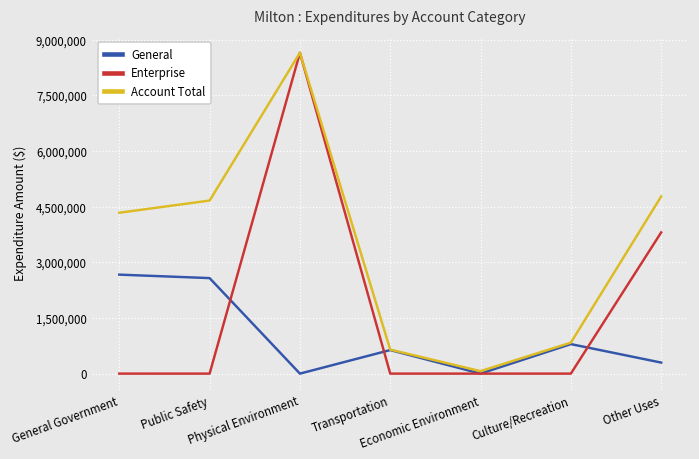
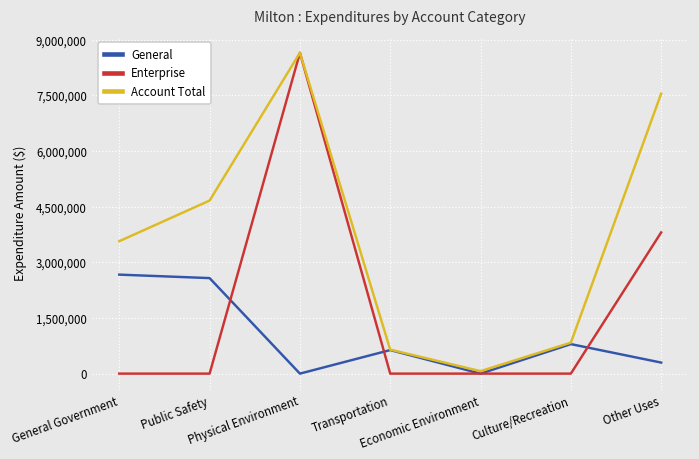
Account Total, General Government: 4,300,000 -> 3,600,000
Account Total, Other Uses: 4,800,000 -> 7,500,000
